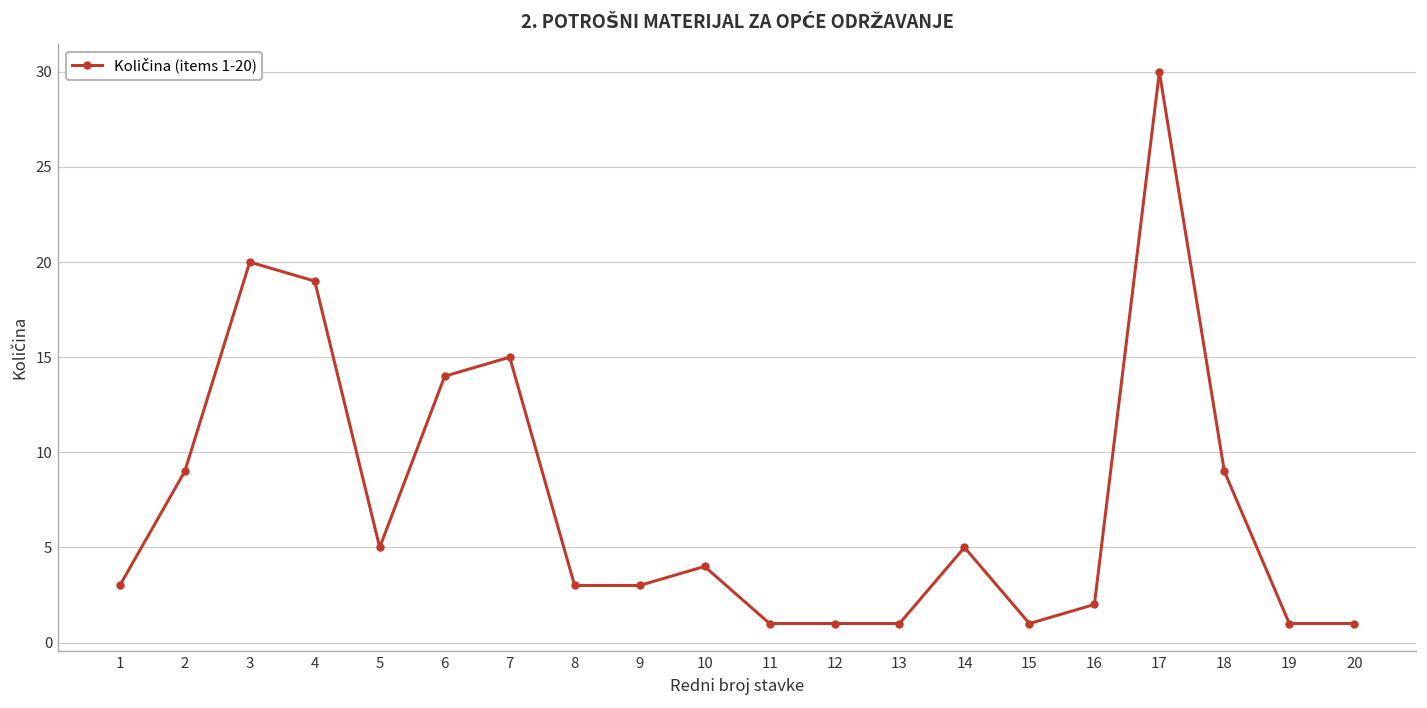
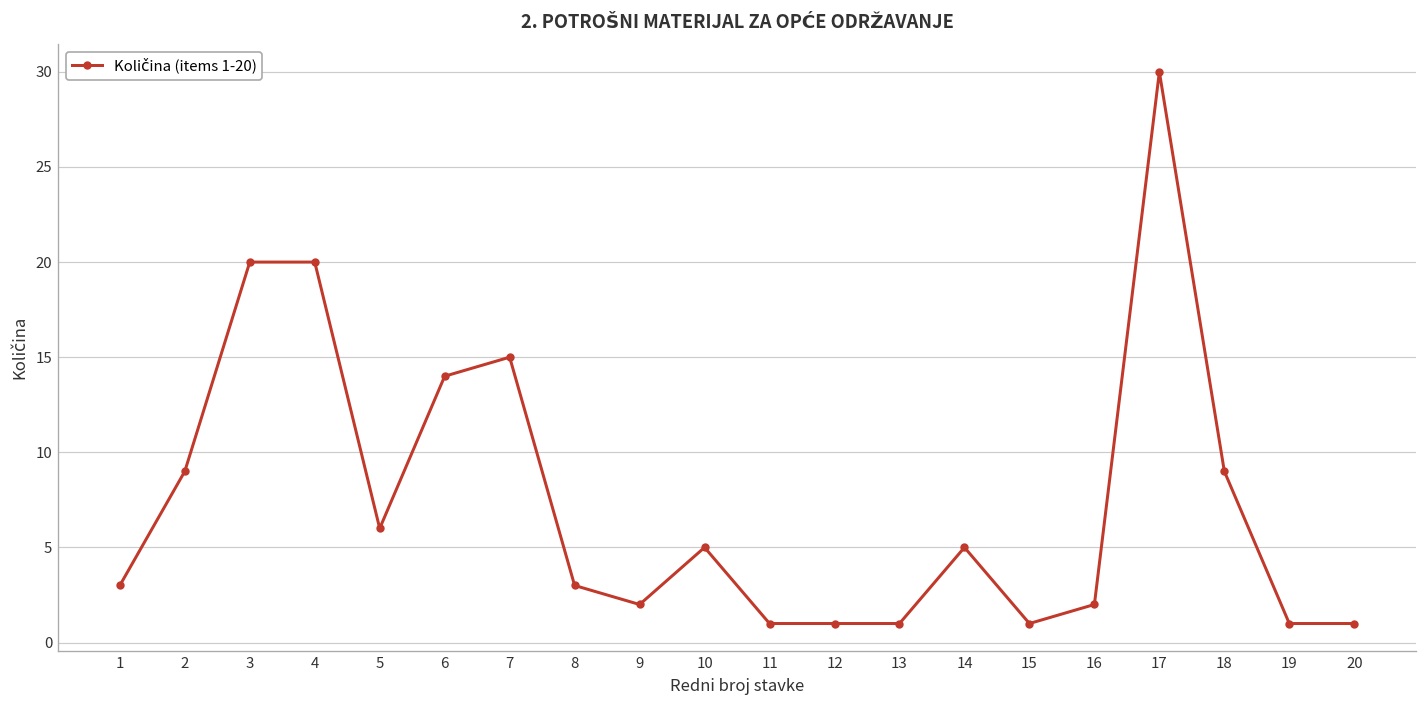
4: 19 -> 20
5: 5 -> 6
9: 3 -> 2
10: 4 -> 5
